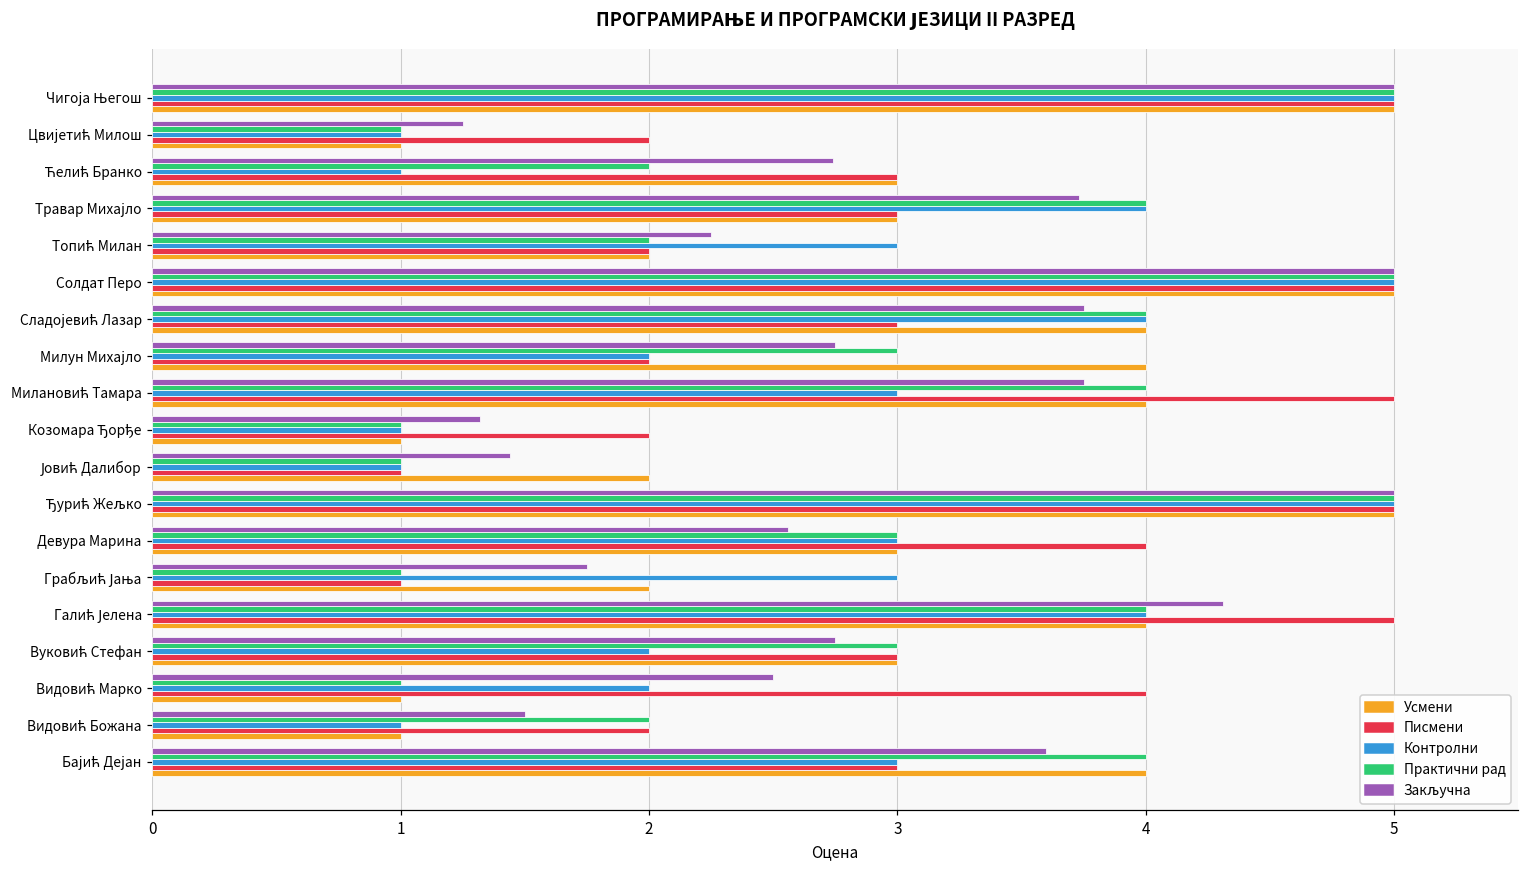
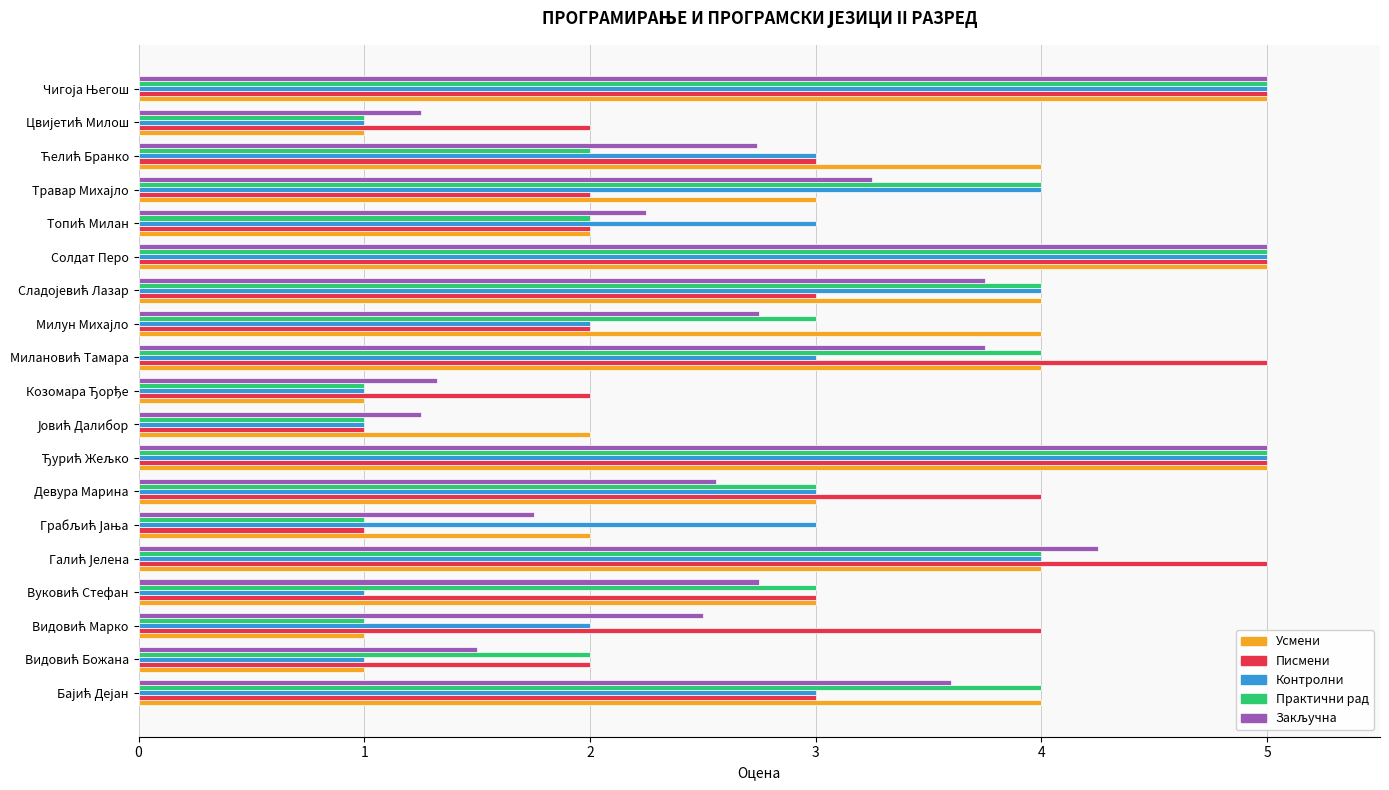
Контролни, Ћелић Бранко: 1 -> 3
Усмени, Ћелић Бранко: 3 -> 4
Закључна, Травар Михајло: 3.73 -> 3.25
Писмени, Травар Михајло: 3 -> 2
Закључна, Јовић Далибор: 1.44 -> 1.25
Закључна, Галић Јелена: 4.31 -> 4.25
Контролни, Вуковић Стефан: 2 -> 1
